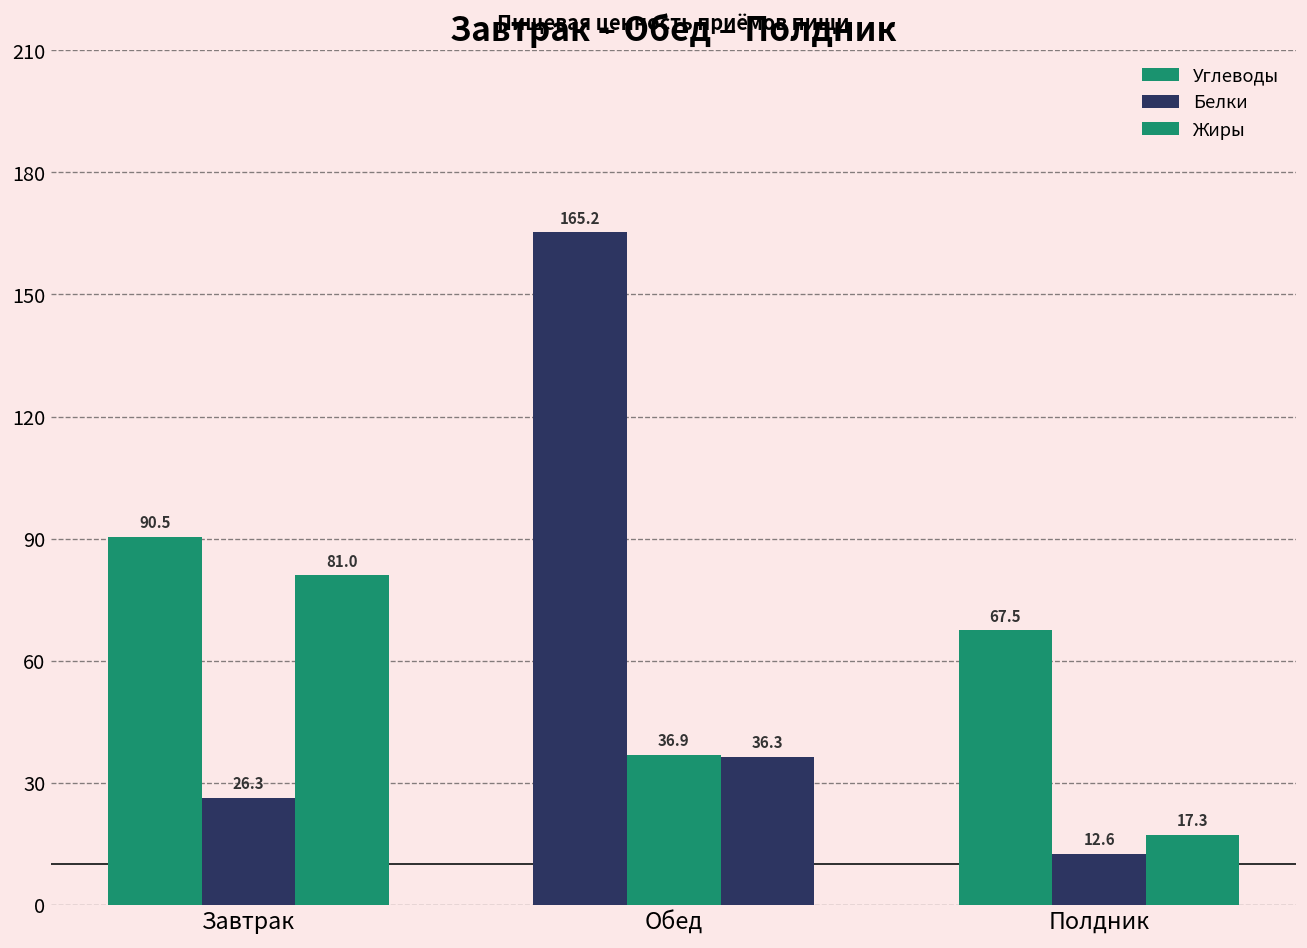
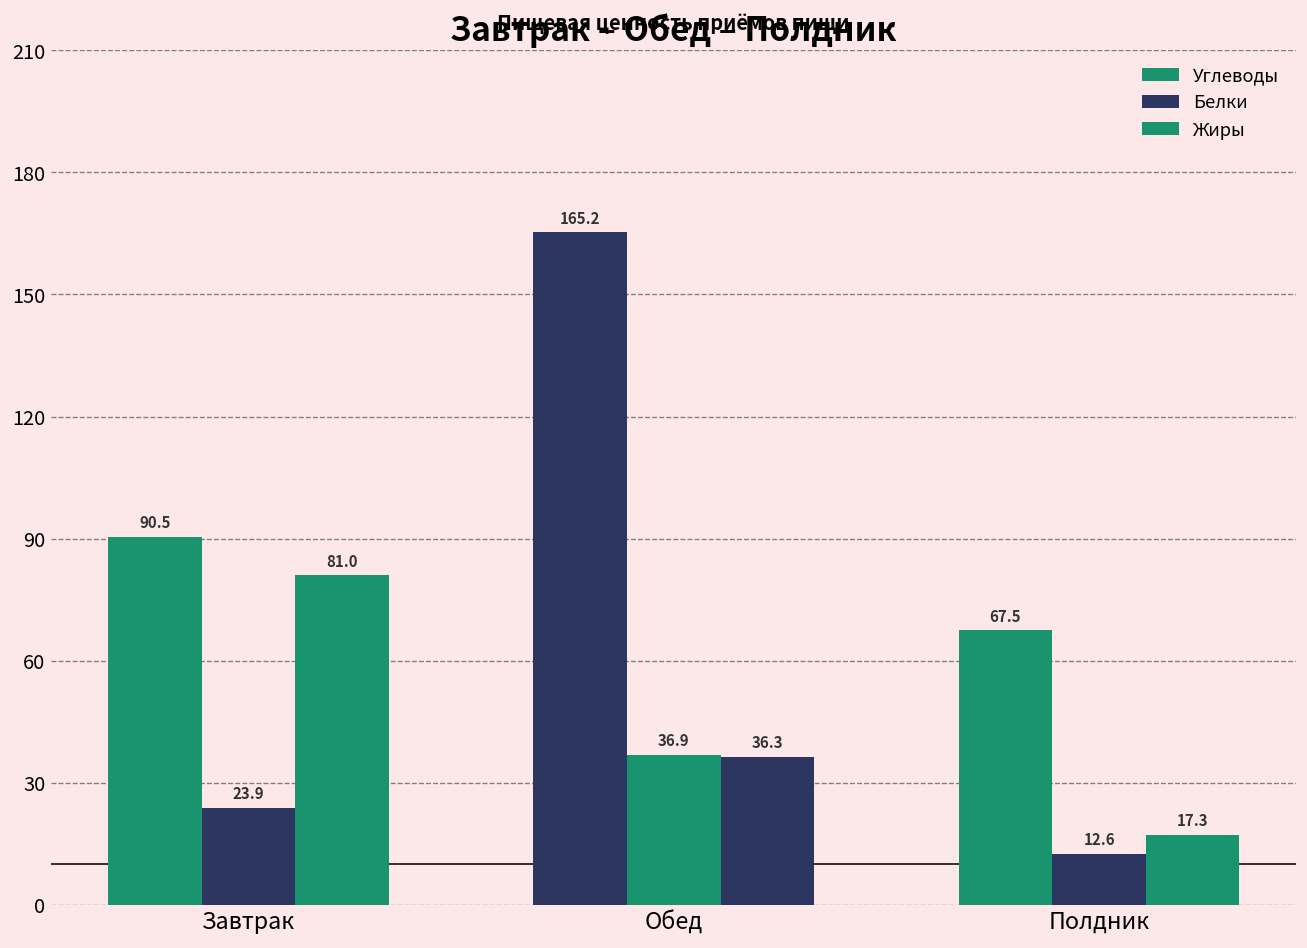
Белки, Завтрак: 26.3 -> 23.9
